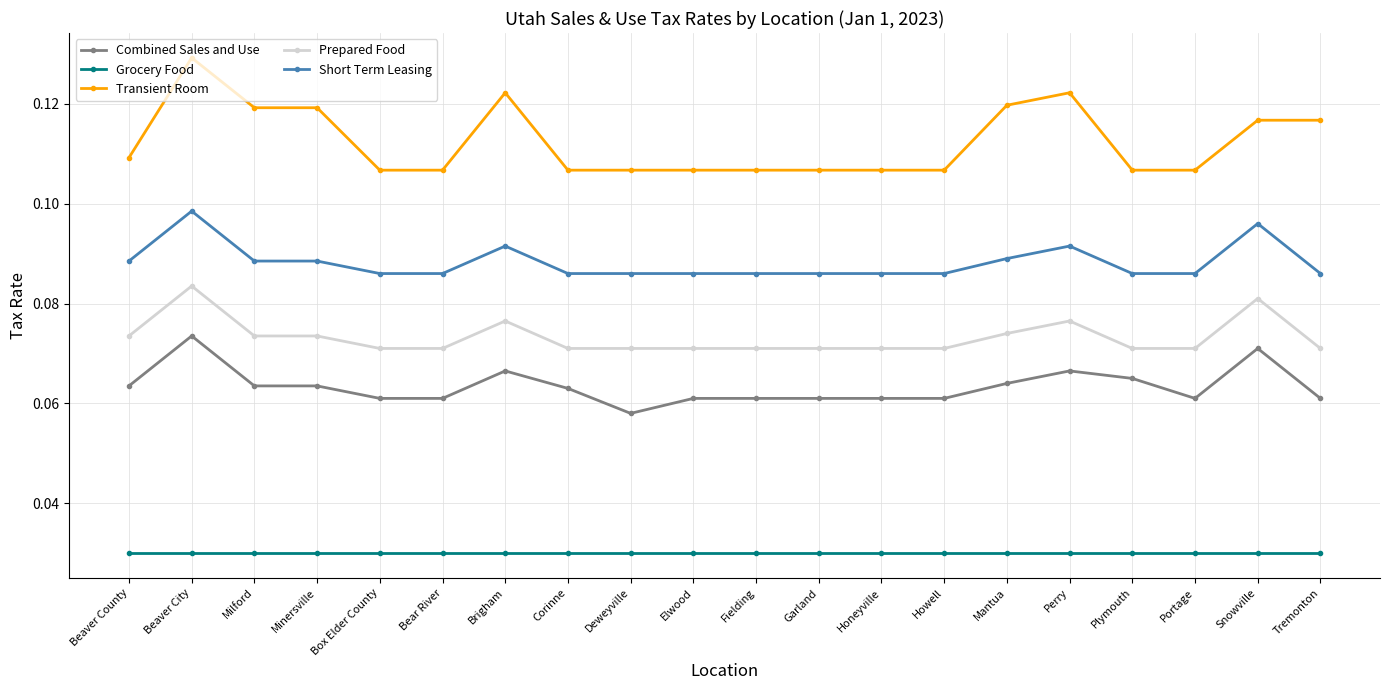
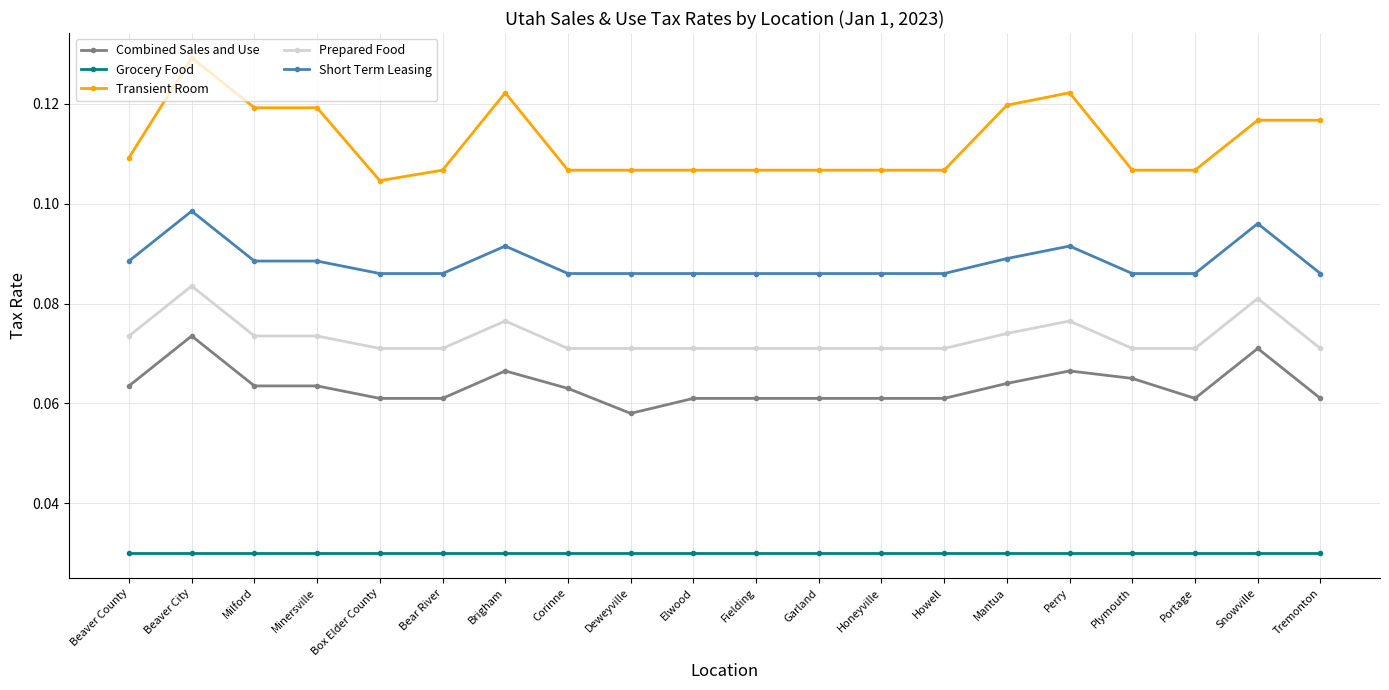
Transient Room, Box Elder County: 0.107 -> 0.105
